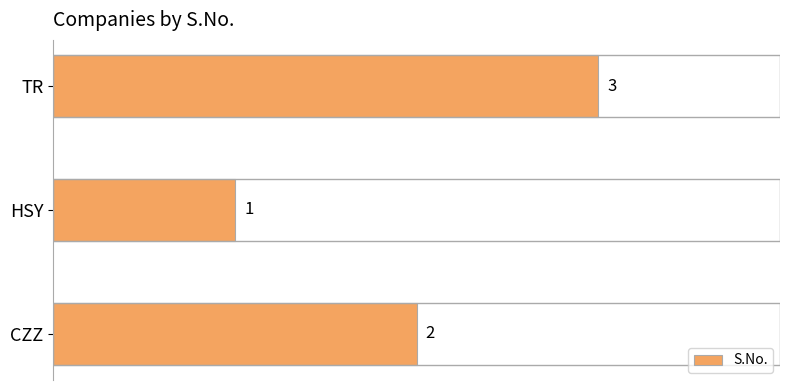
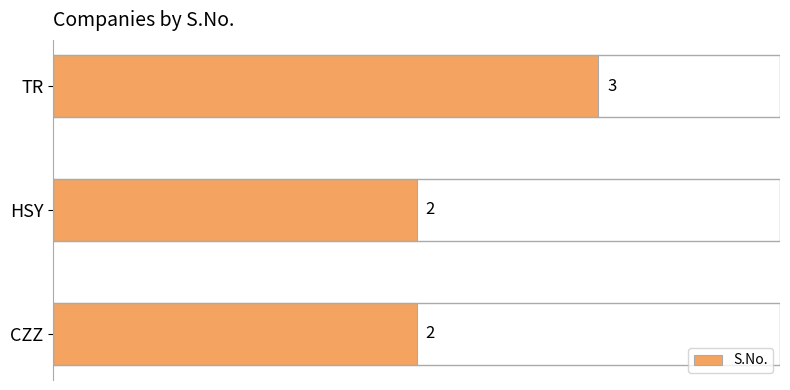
HSY: 1 -> 2
